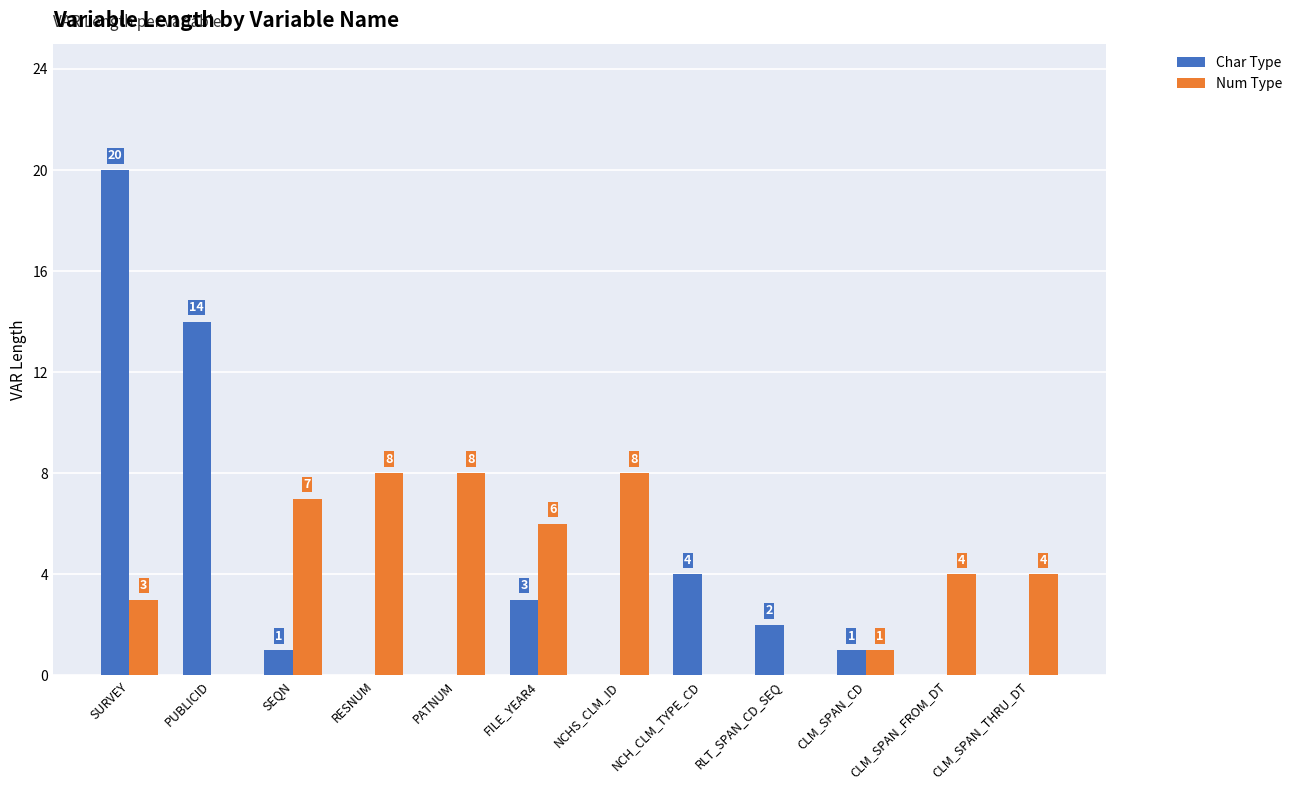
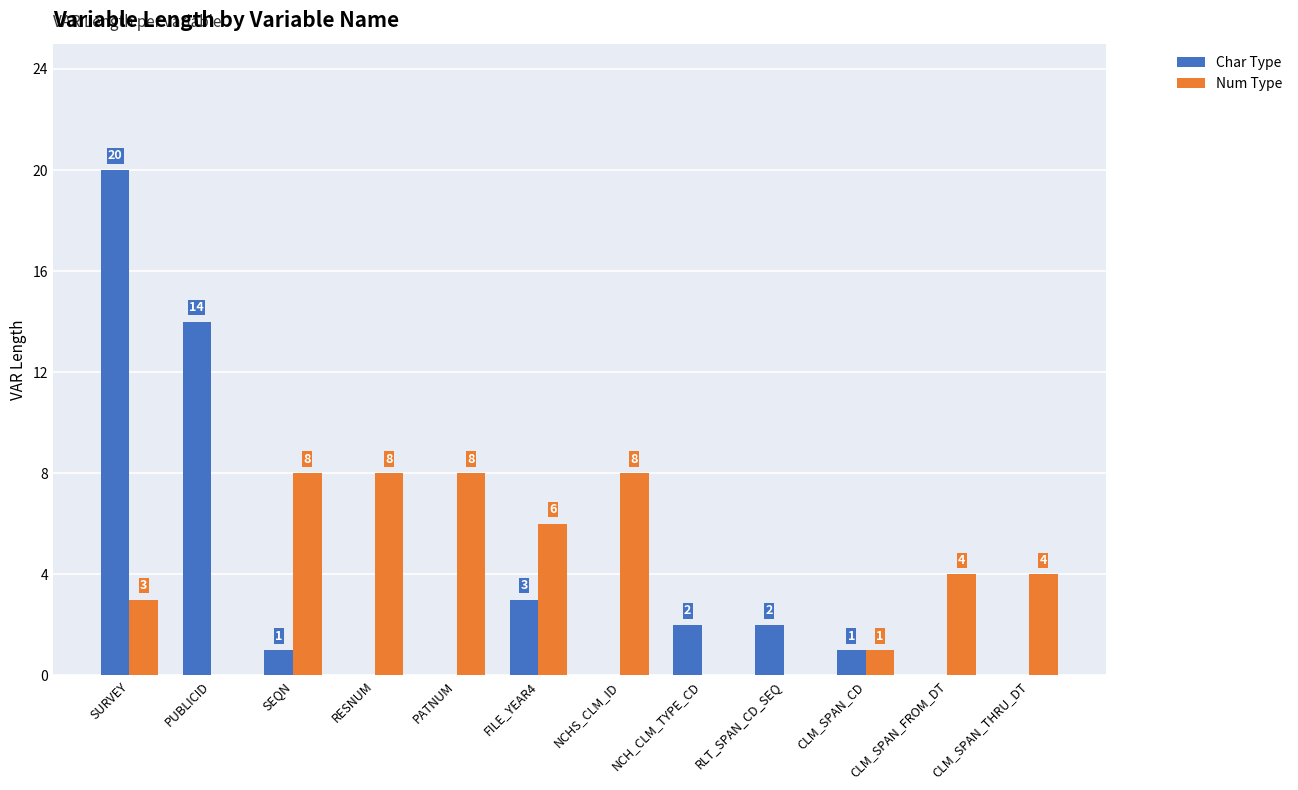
Num Type, SEQN: 7 -> 8
Char Type, NCH_CLM_TYPE_CD: 4 -> 2
